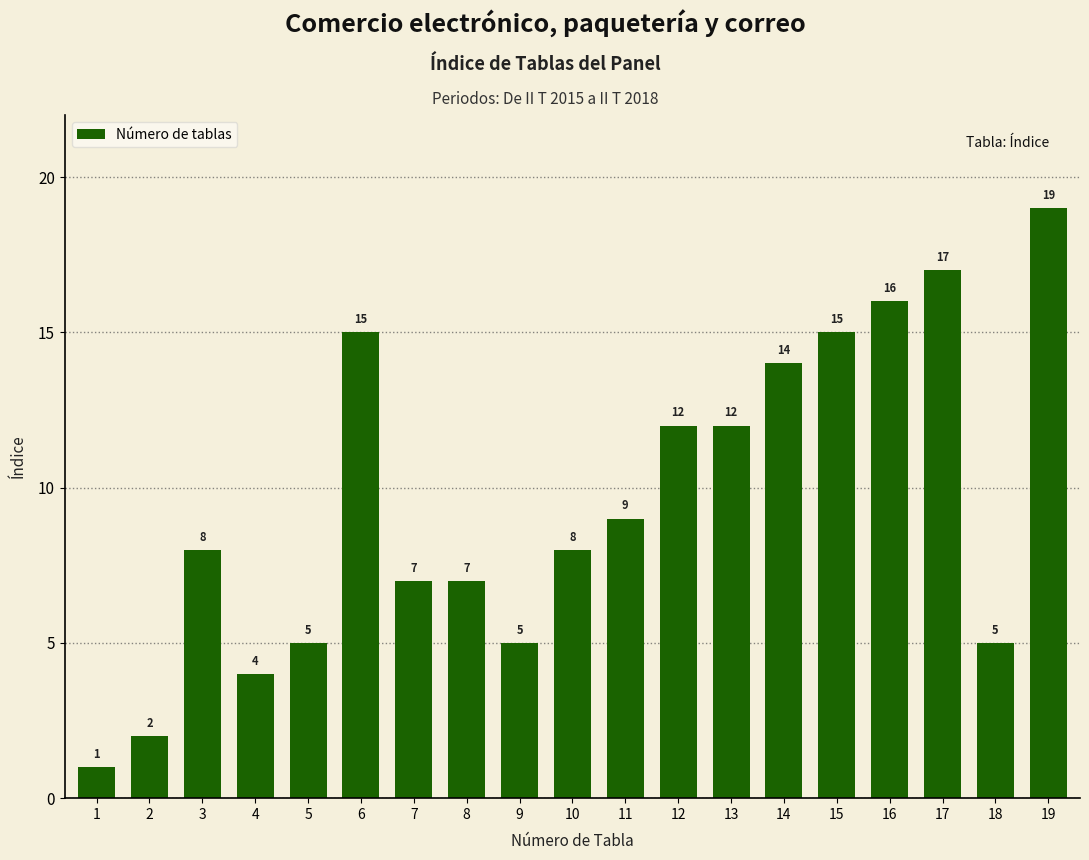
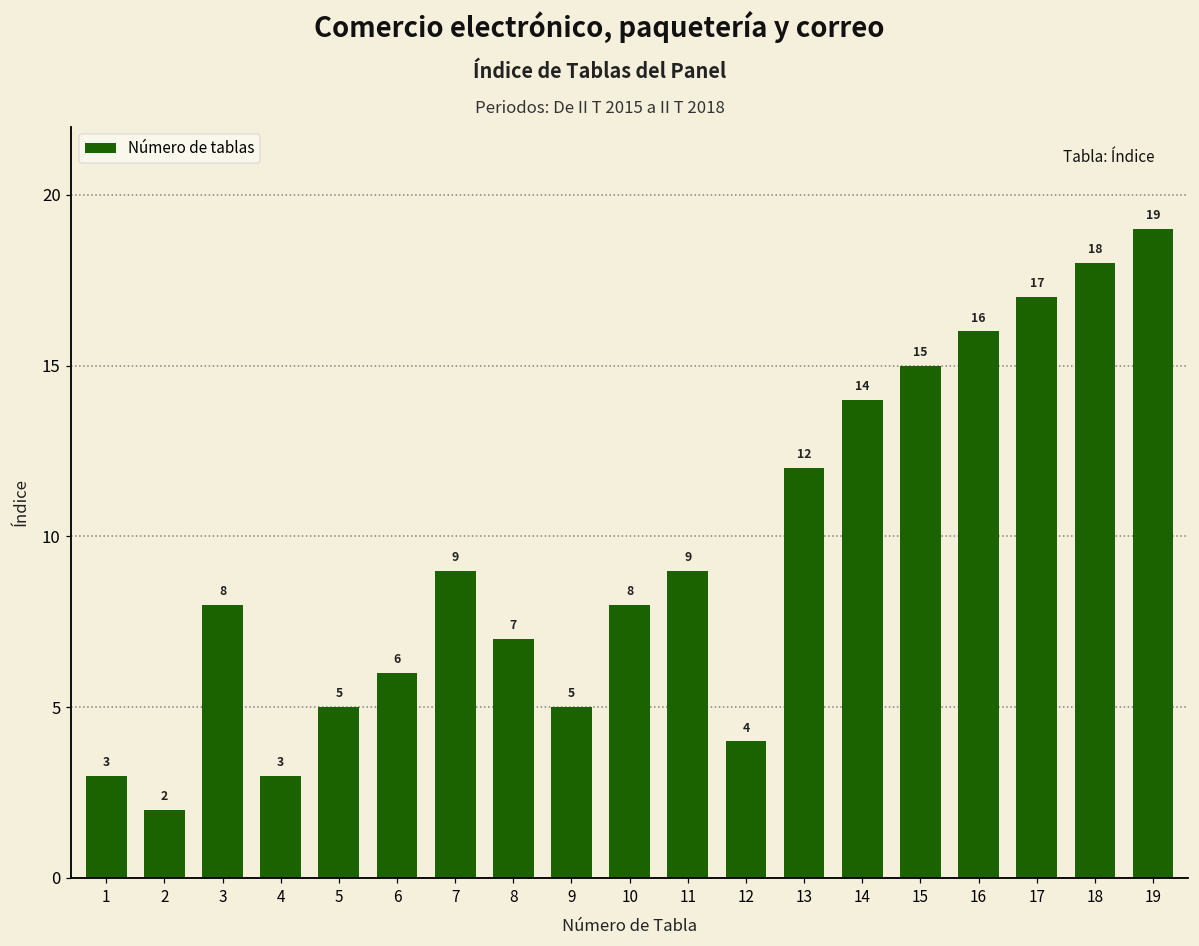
1: 1 -> 3
4: 4 -> 3
6: 15 -> 6
7: 7 -> 9
12: 12 -> 4
18: 5 -> 18
